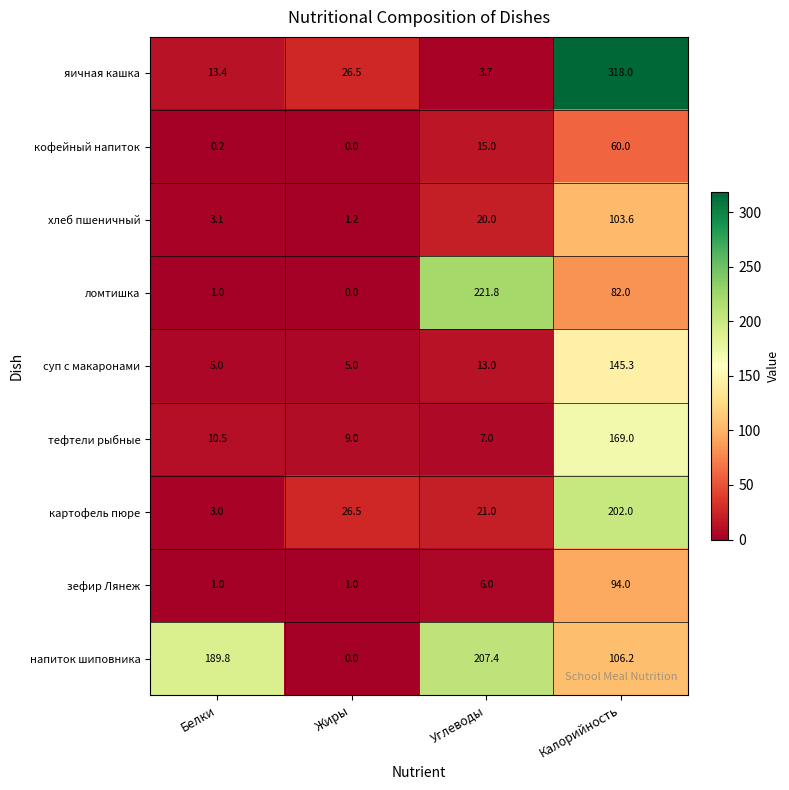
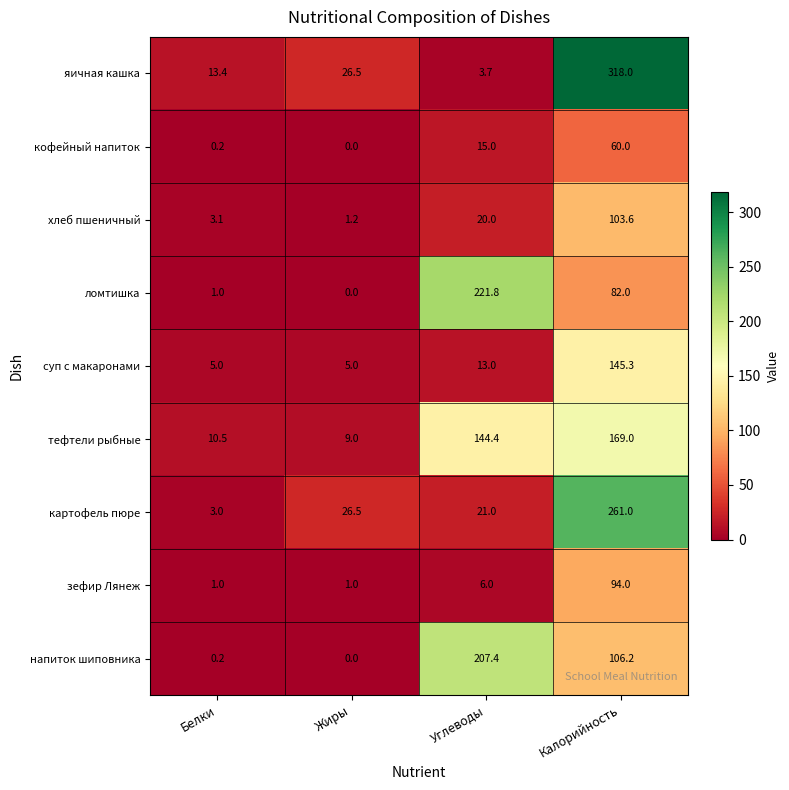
тефтели рыбные, Углеводы: 7.0 -> 144.4
картофель пюре, Калорийность: 202.0 -> 261.0
напиток шиповника, Белки: 189.8 -> 0.2
